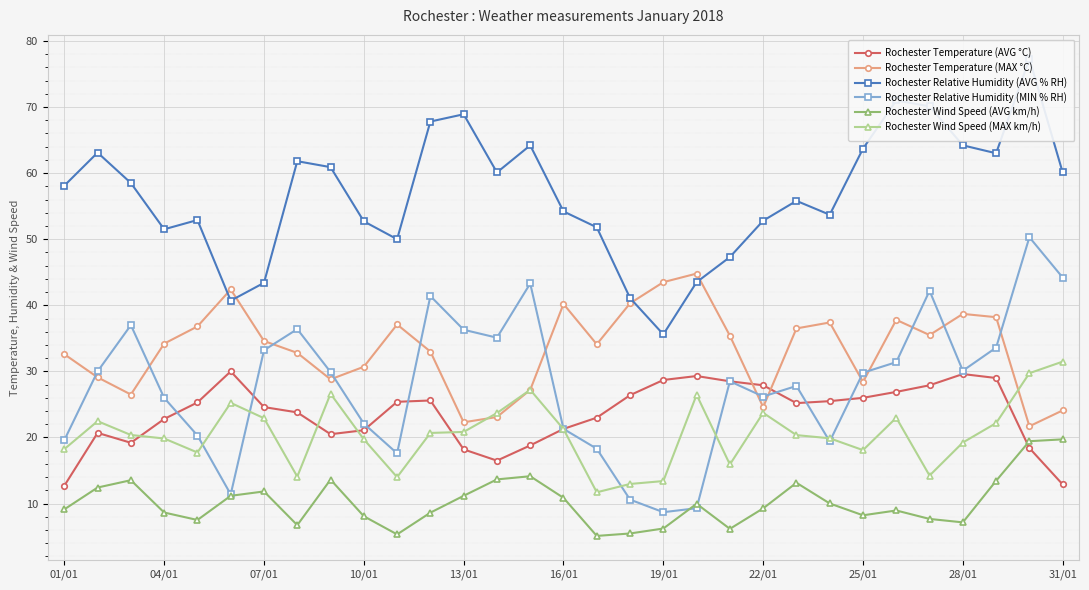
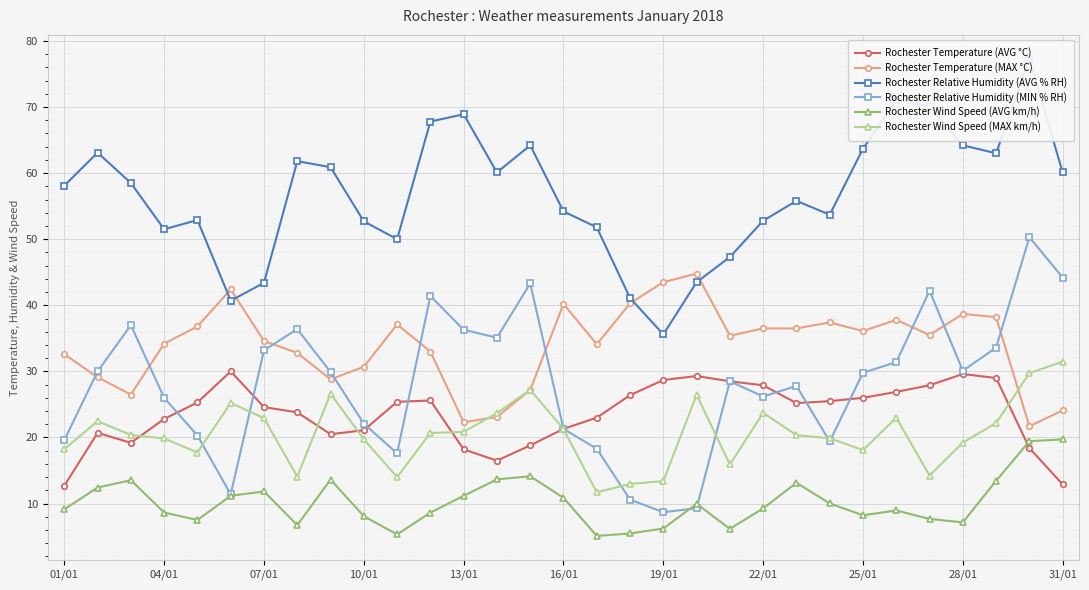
Rochester Temperature (MAX °C), 22/01: 25 -> 37
Rochester Temperature (MAX °C), 25/01: 28 -> 36
